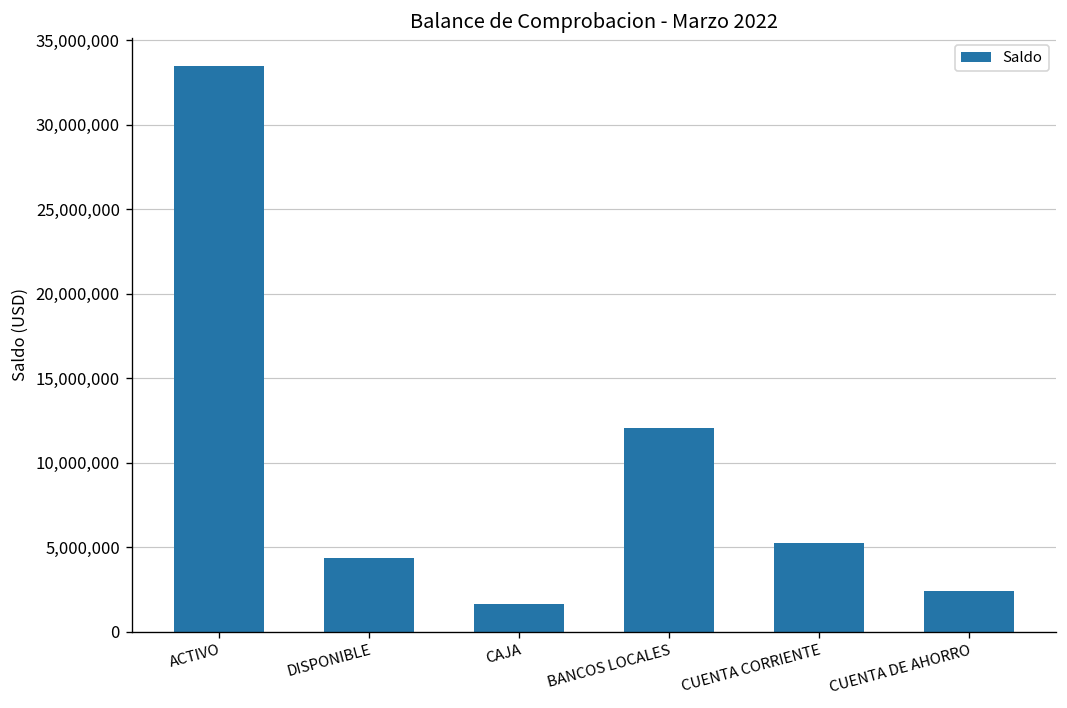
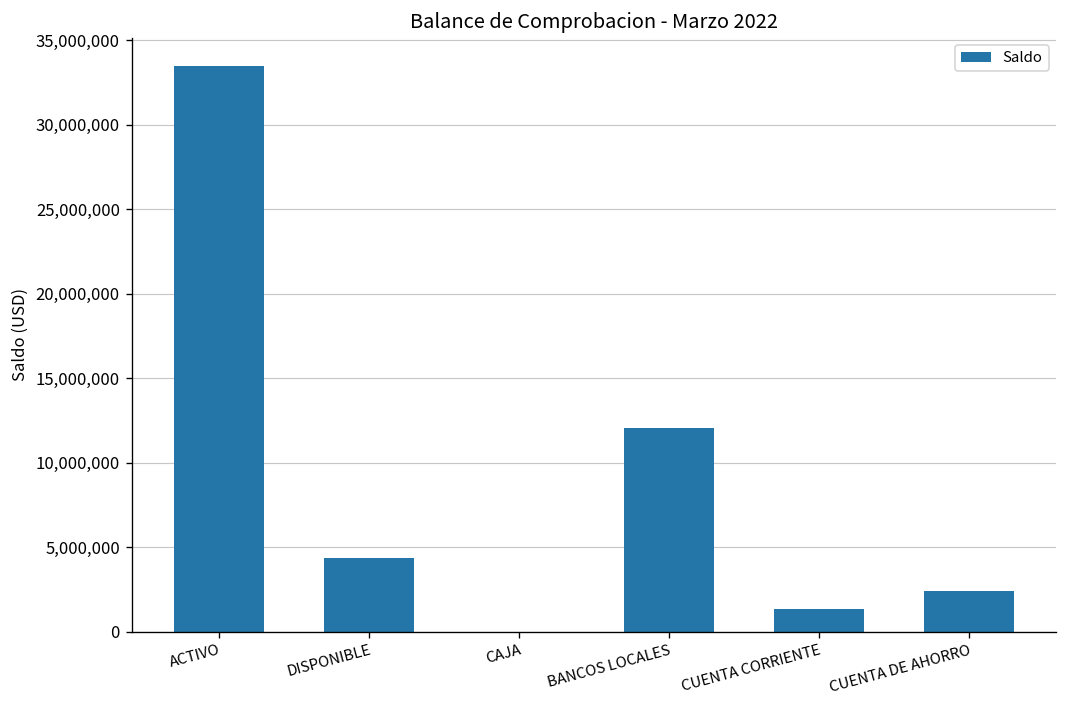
CAJA: 1,600,000 -> 0
CUENTA CORRIENTE: 5,300,000 -> 1,400,000
